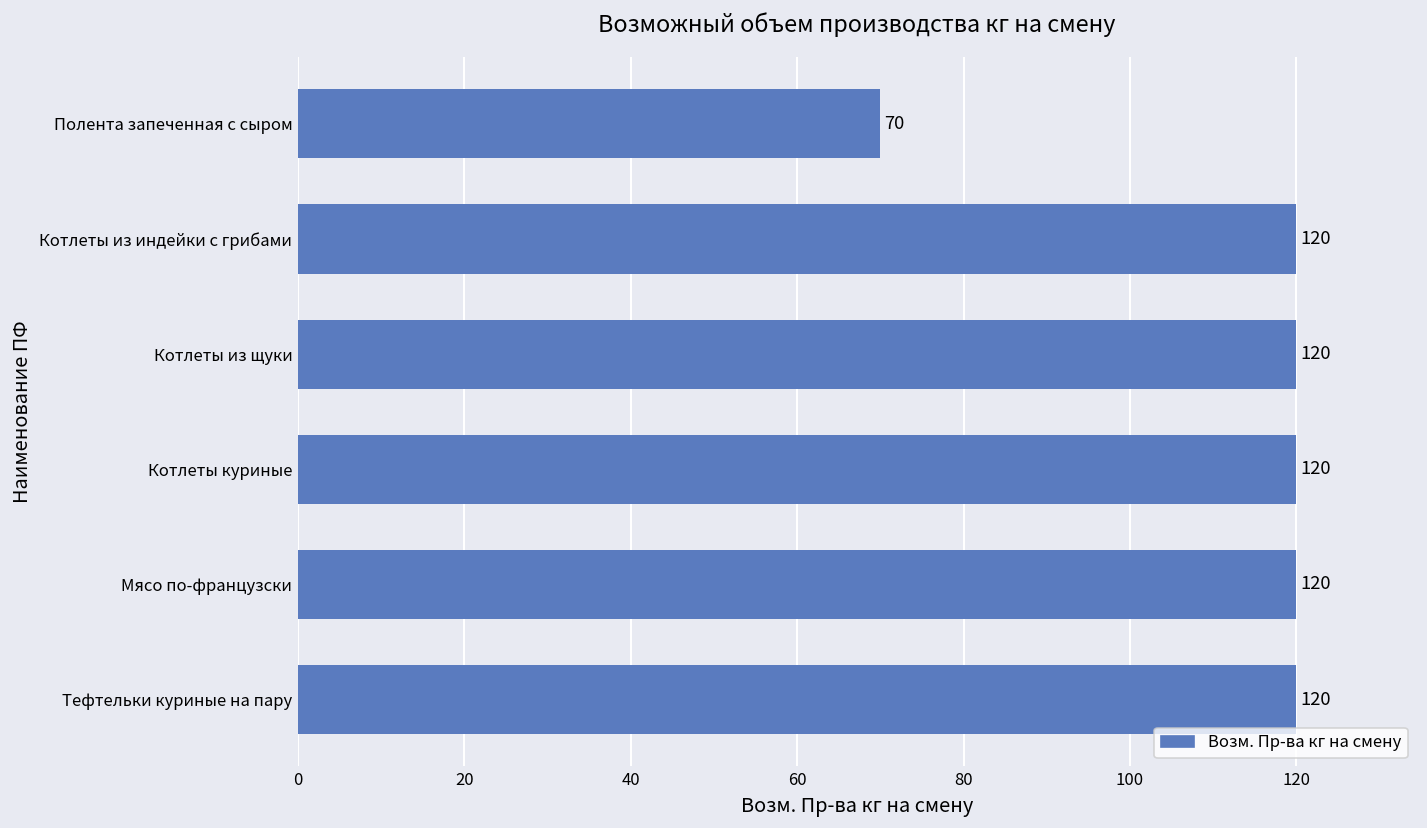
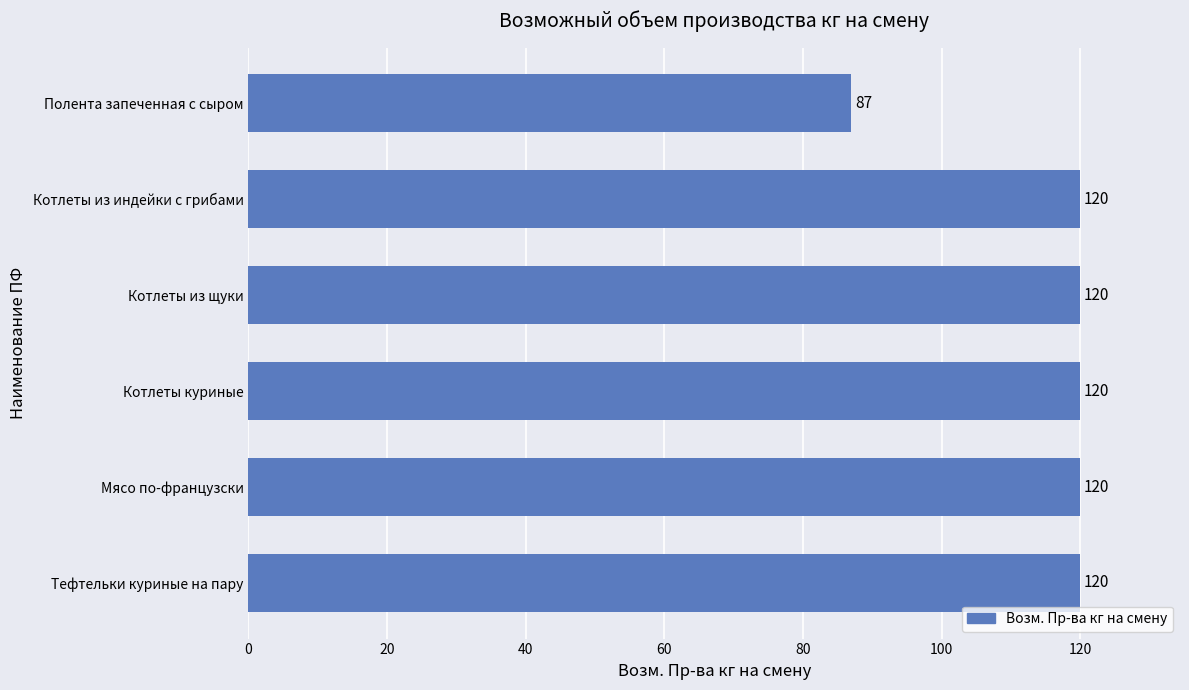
Полента запеченная с сыром: 70 -> 87
